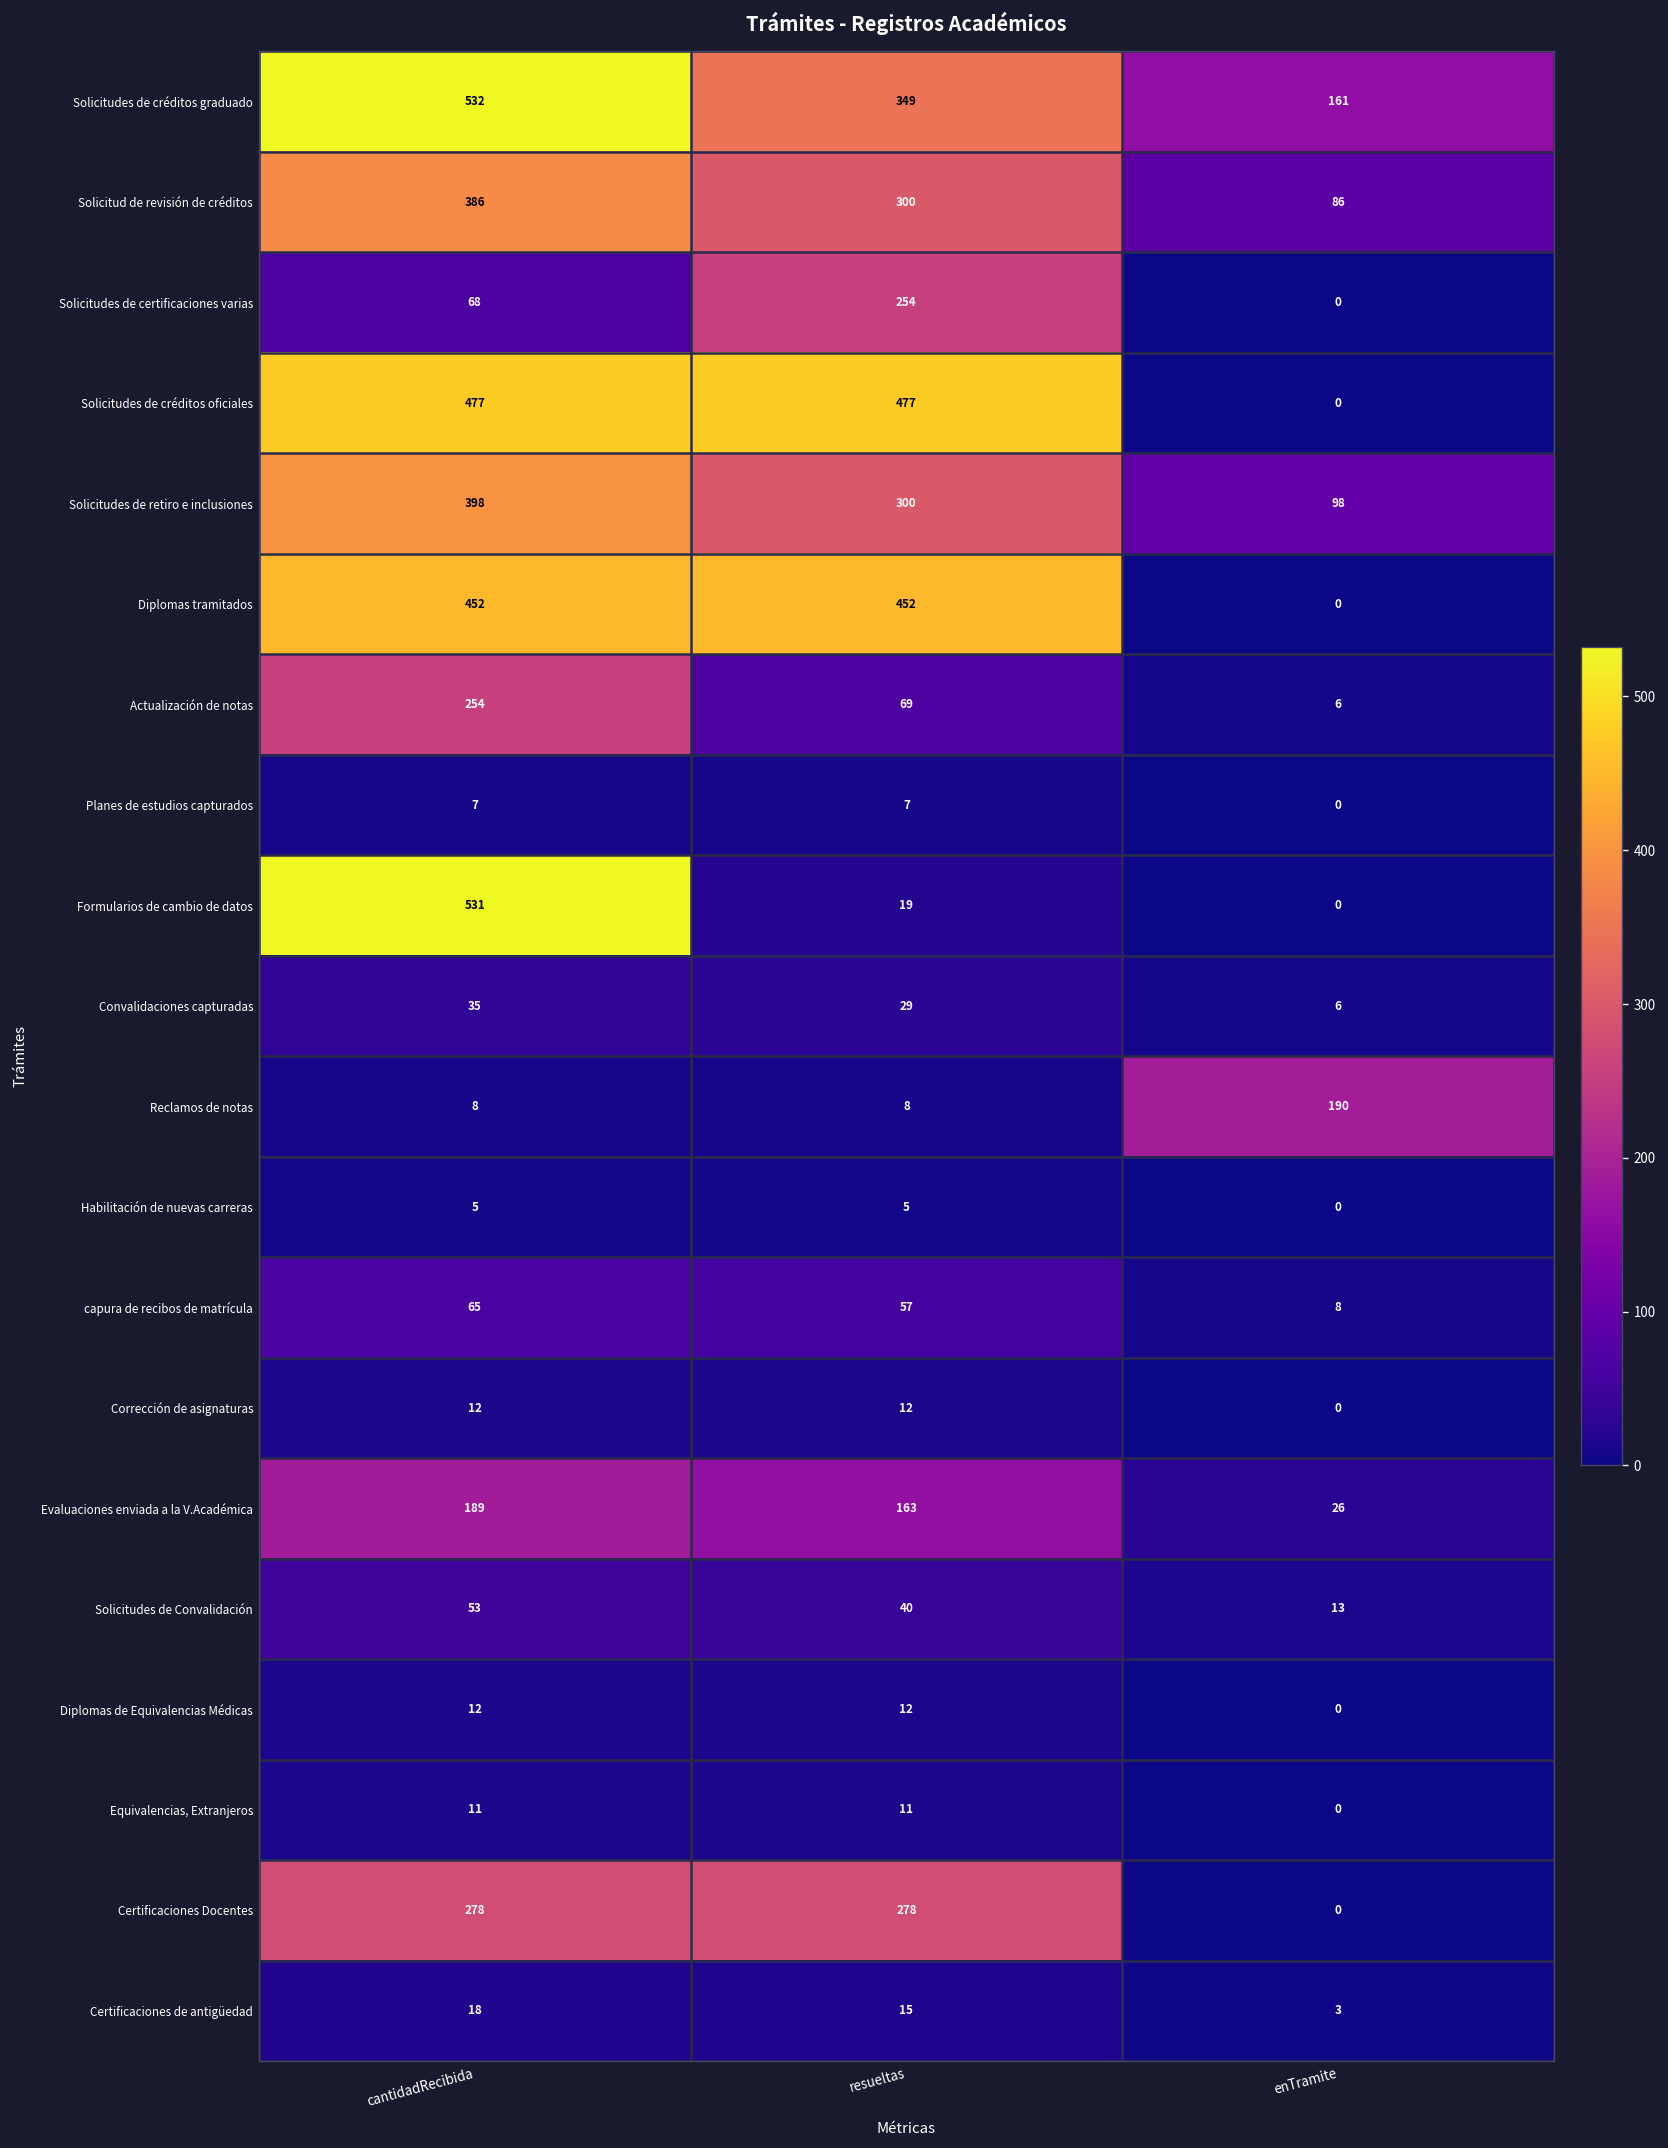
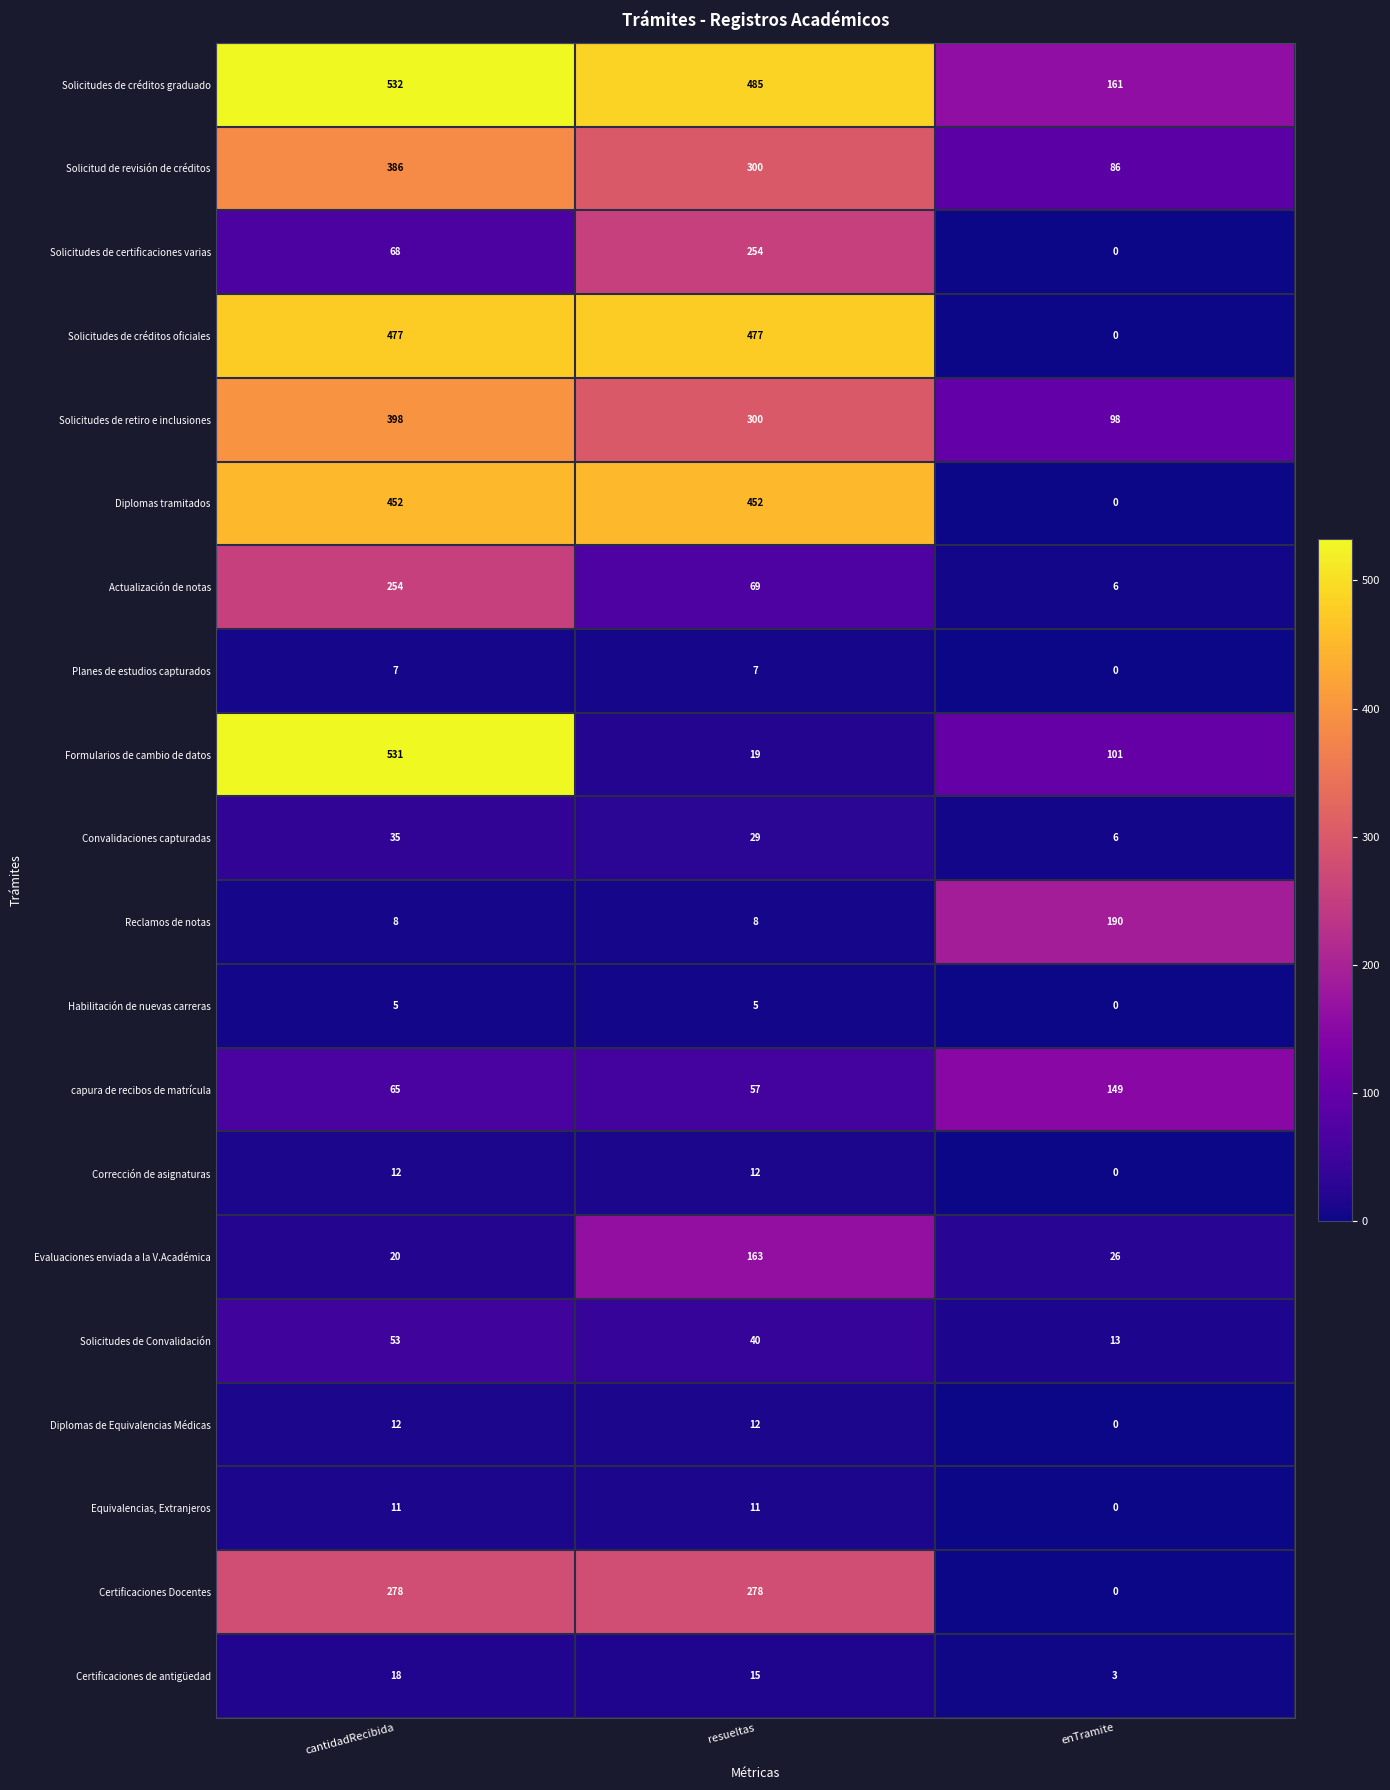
Solicitudes de créditos graduado, resueltas: 349 -> 485
Formularios de cambio de datos, enTramite: 0 -> 101
capura de recibos de matrícula, enTramite: 8 -> 149
Evaluaciones enviada a la V.Académica, cantidadRecibida: 189 -> 20
